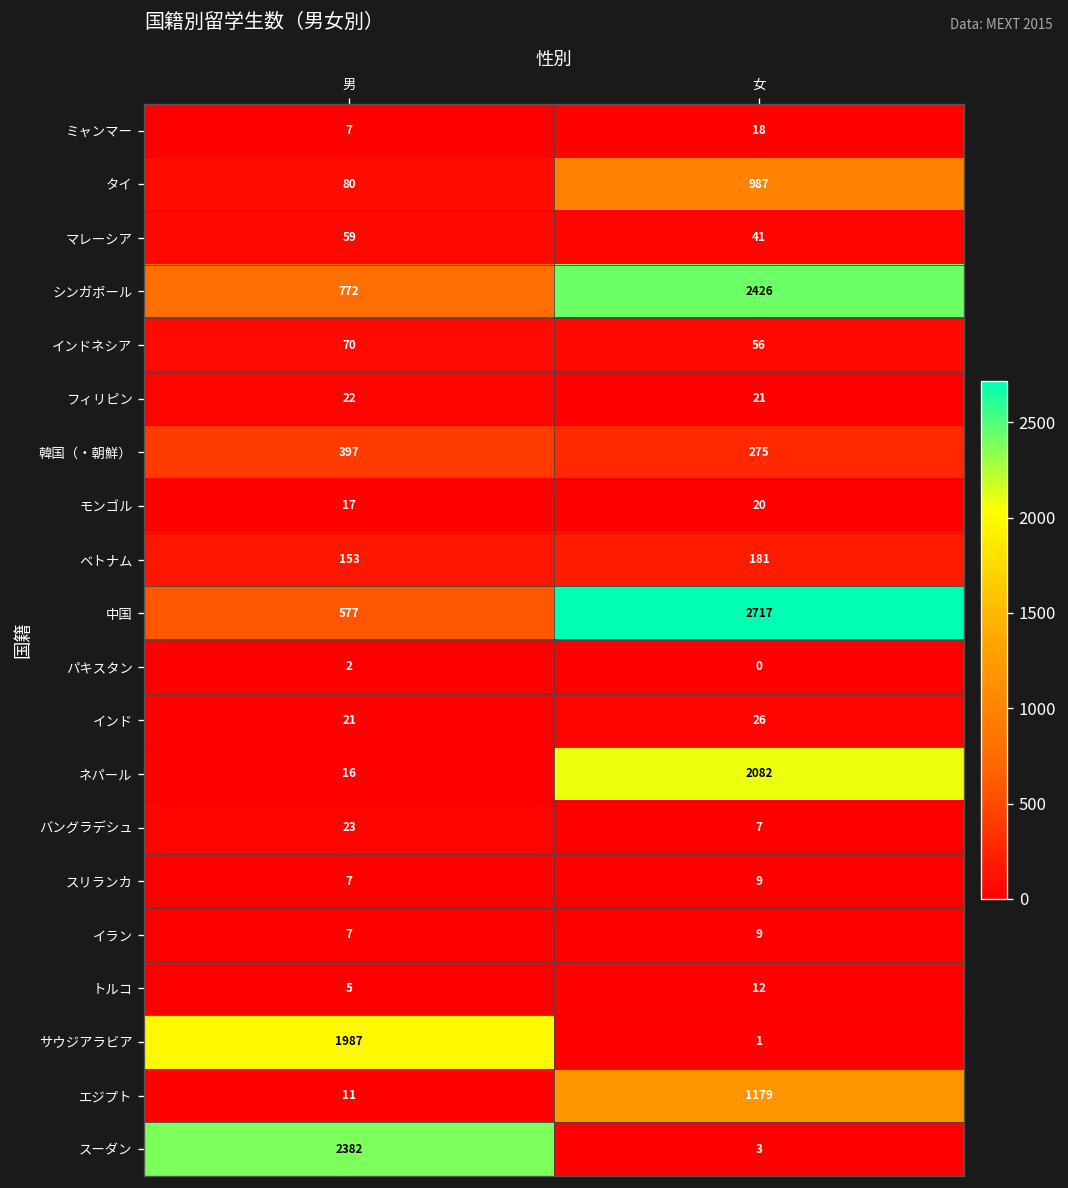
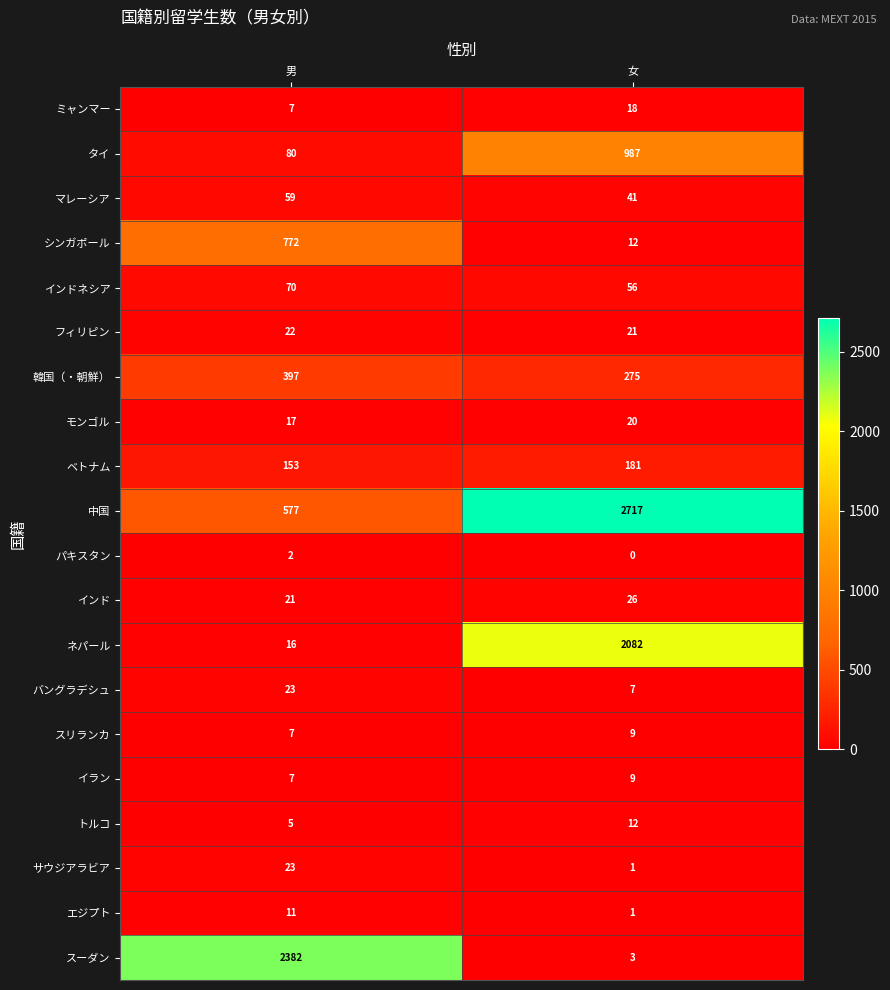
シンガポール, 女: 2426 -> 12
サウジアラビア, 男: 1987 -> 23
エジプト, 女: 1179 -> 1
